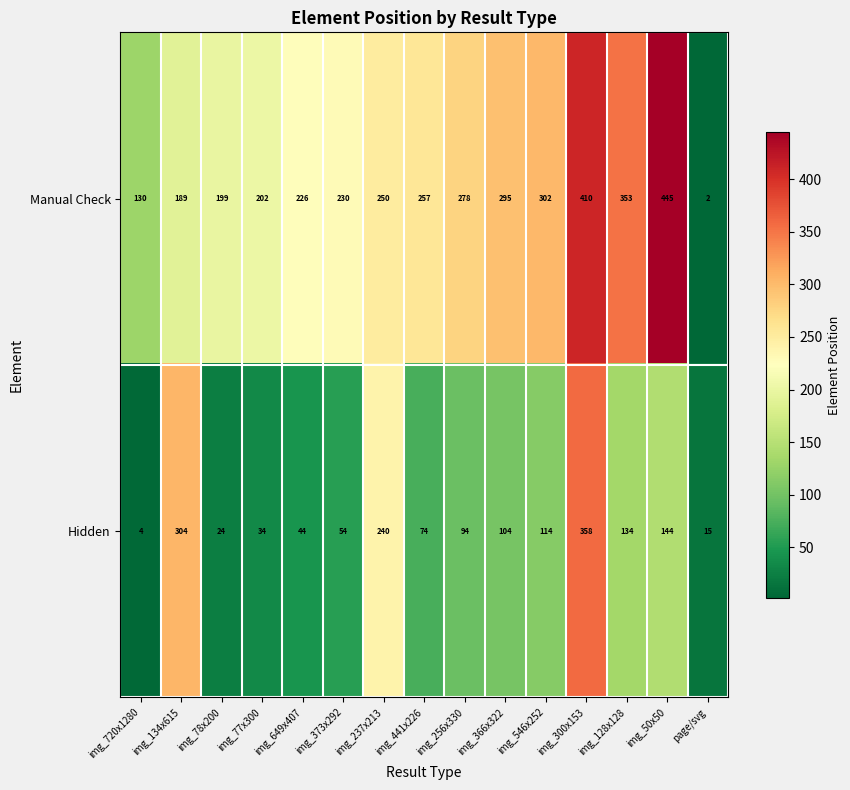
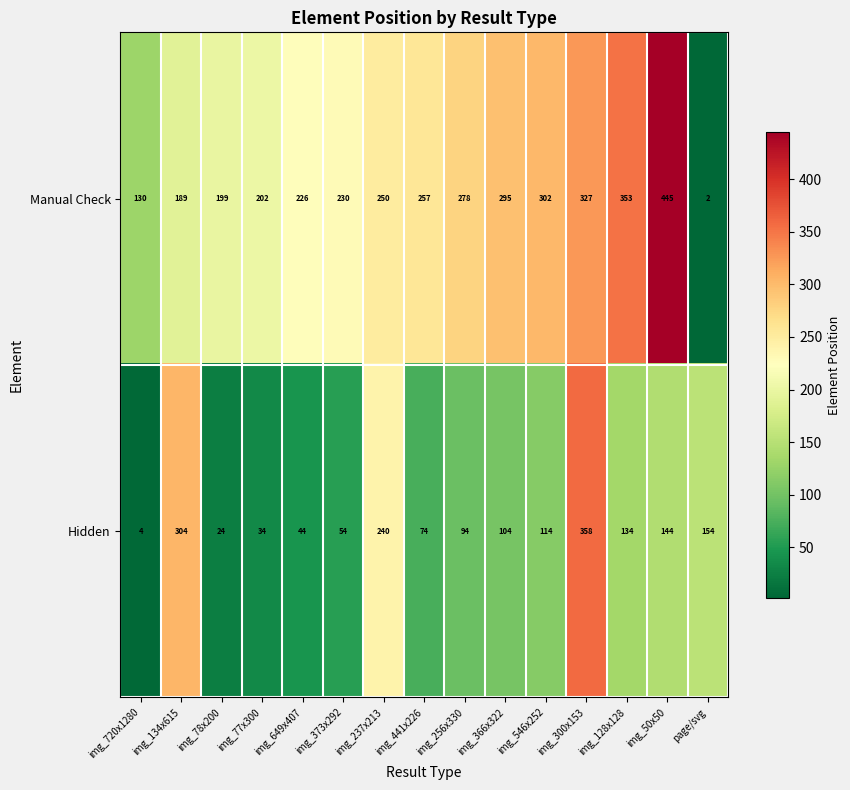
Manual Check, img_300x153: 410 -> 327
Hidden, page/svg: 15 -> 154
